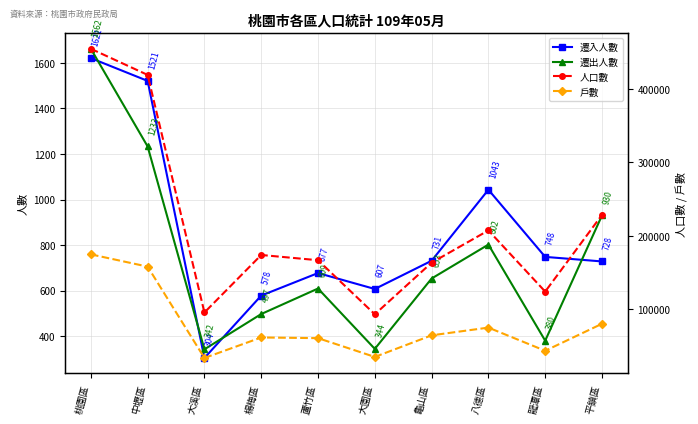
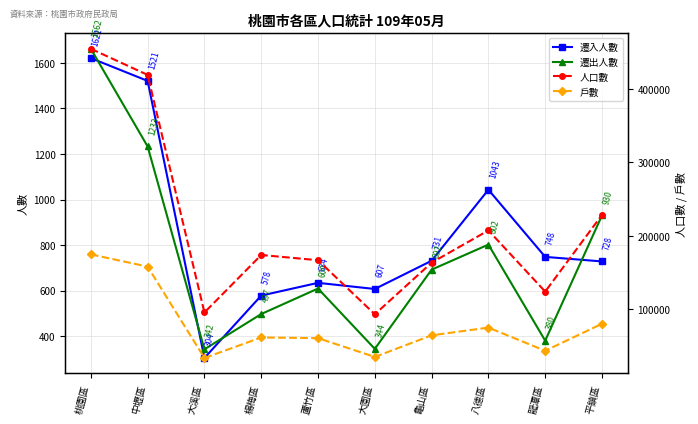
遷入人數, 蘆竹區: 677 -> 634
遷出人數, 龜山區: 653 -> 692
